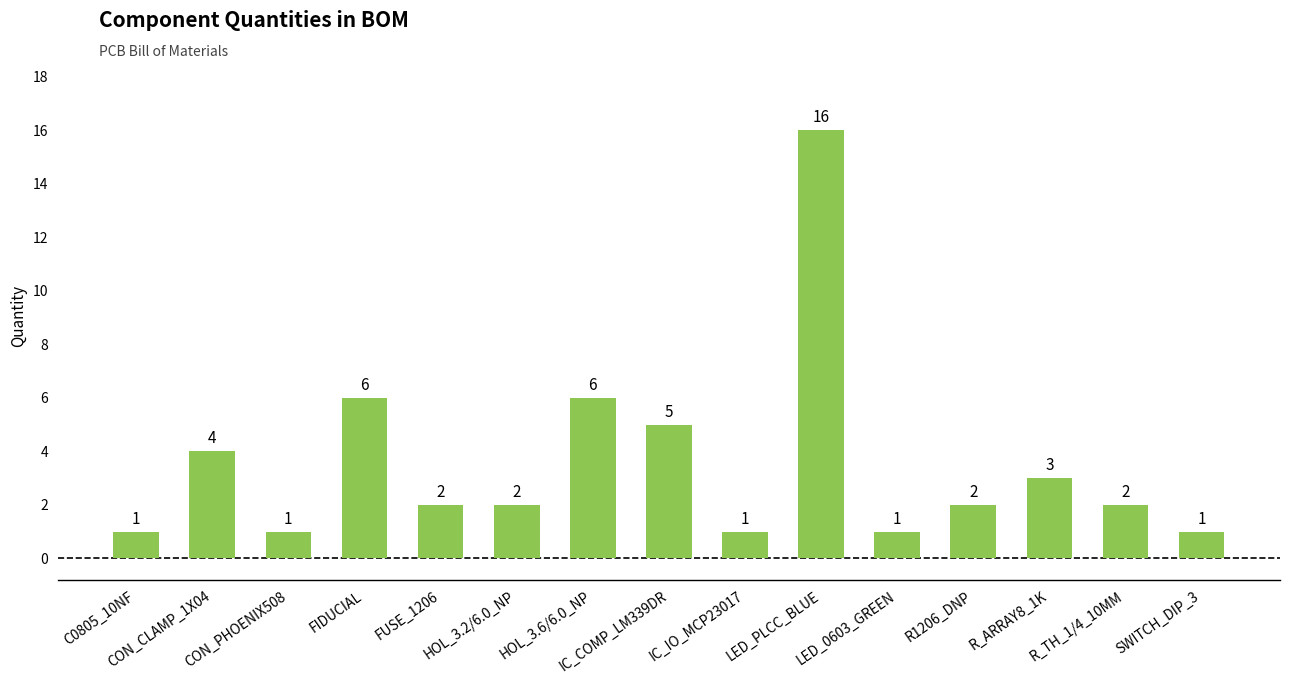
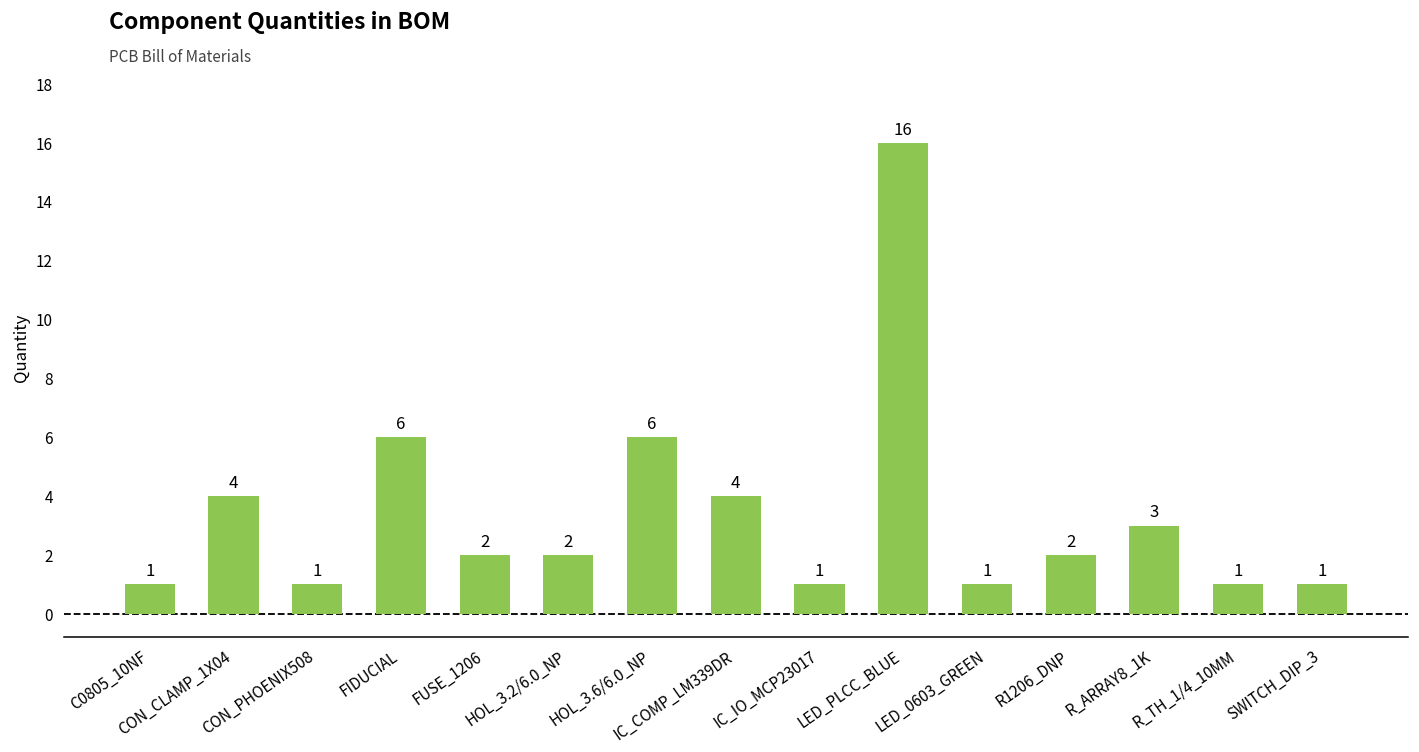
IC_COMP_LM339DR: 5 -> 4
R_TH_1/4_10MM: 2 -> 1
